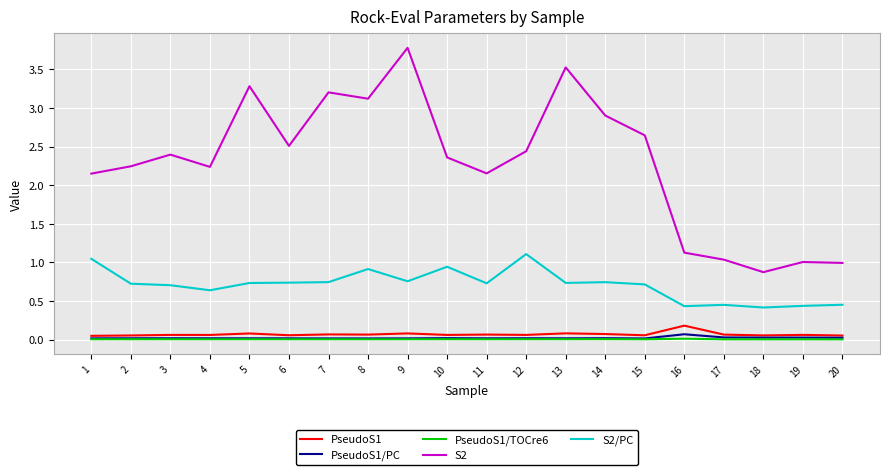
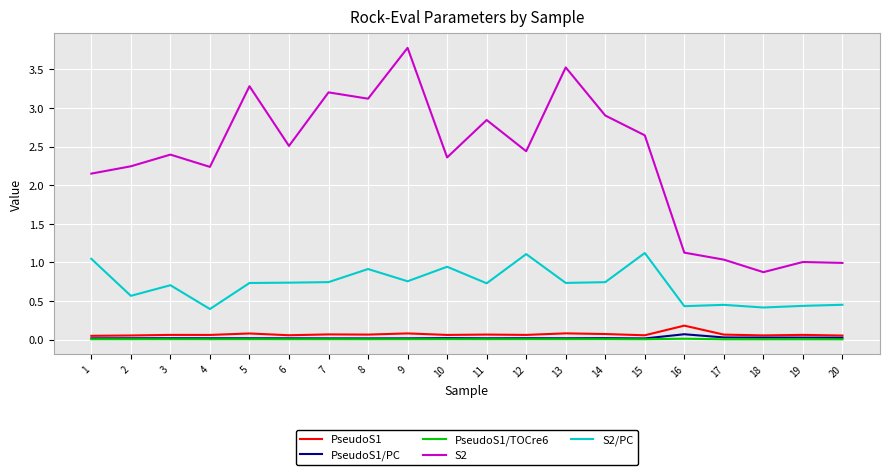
S2/PC, 2: 0.7 -> 0.6
S2/PC, 4: 0.6 -> 0.4
S2, 11: 2.2 -> 2.8
S2/PC, 15: 0.7 -> 1.1
